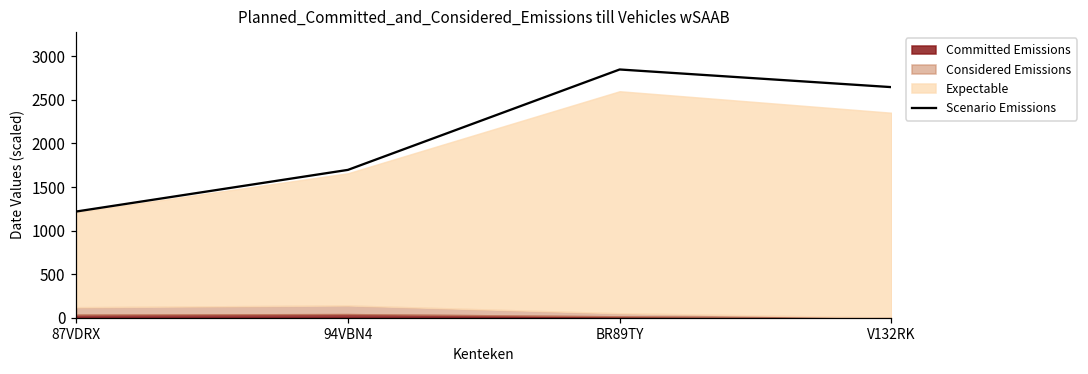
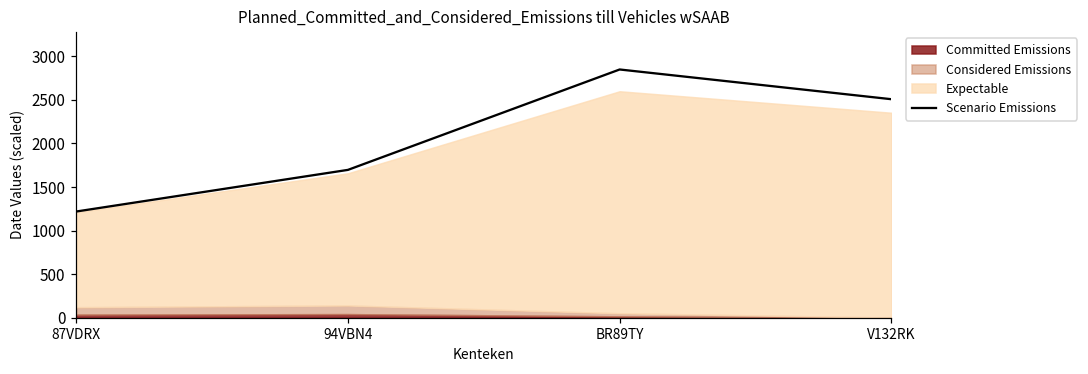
Scenario Emissions, V132RK: 2600 -> 2500
